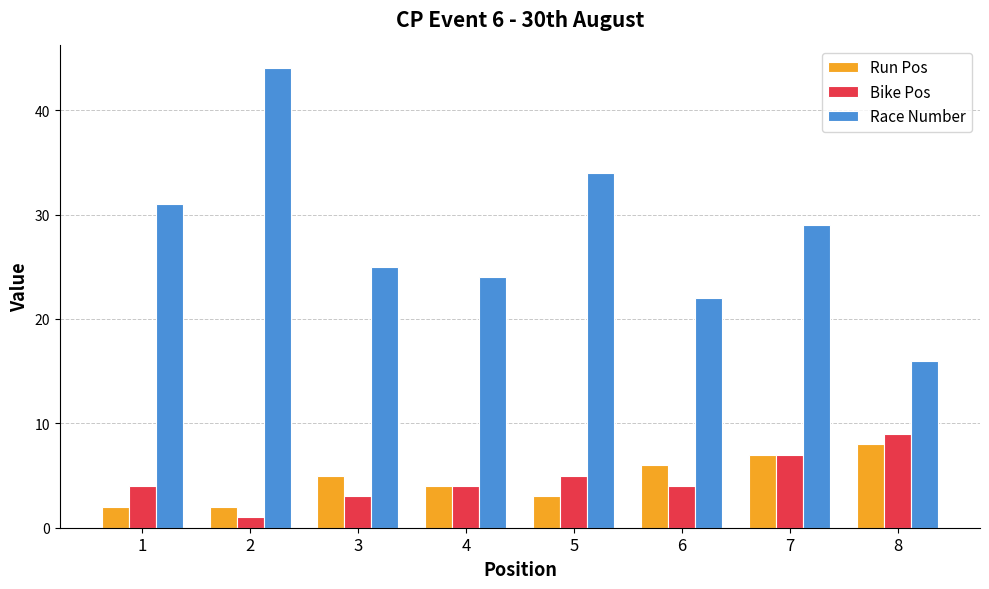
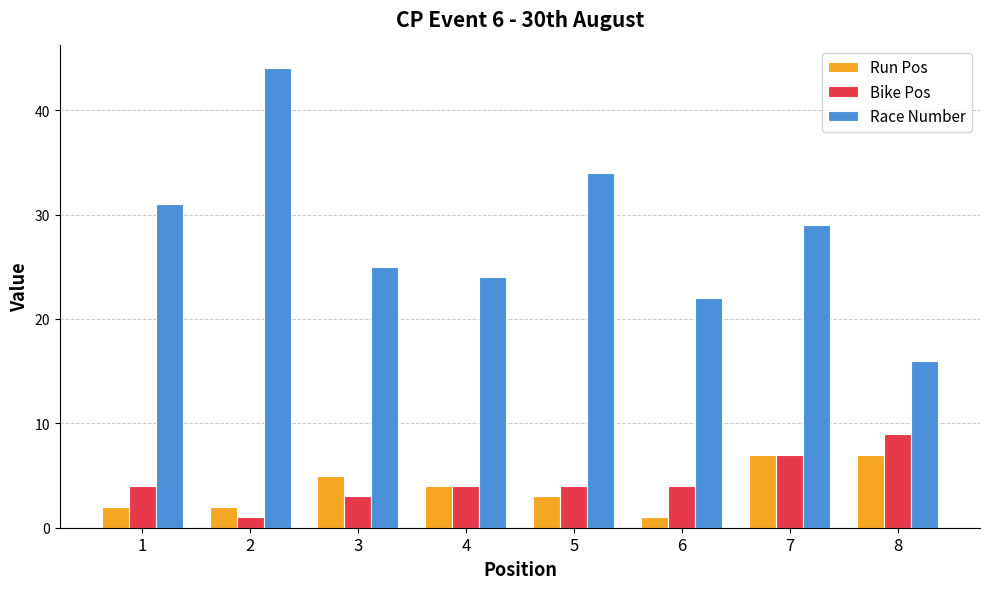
Bike Pos, 5: 5 -> 4
Run Pos, 6: 6 -> 1
Run Pos, 8: 8 -> 7
